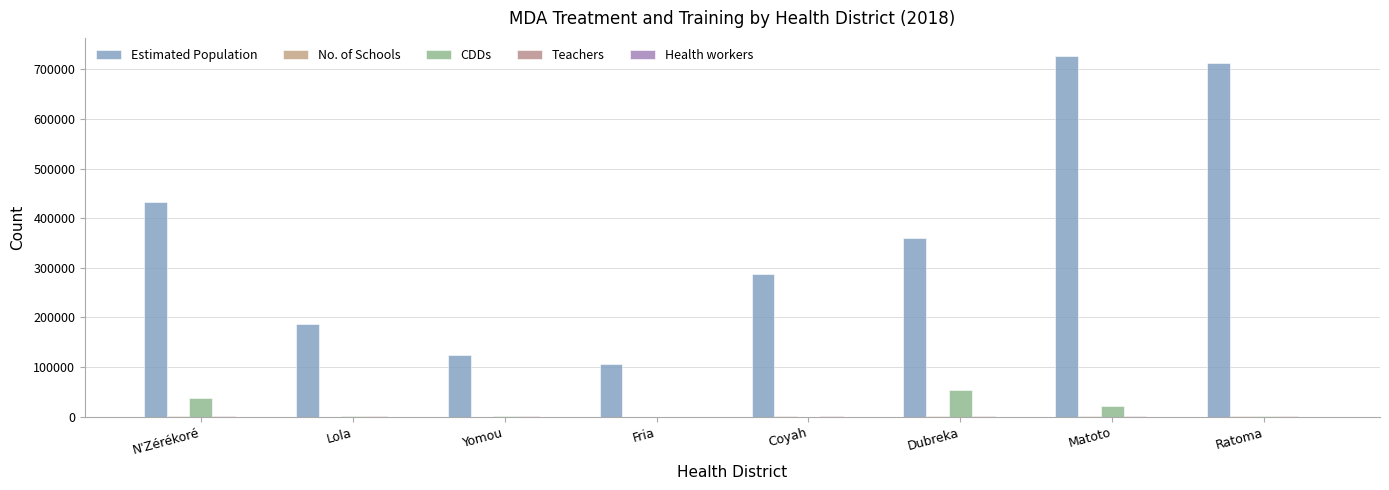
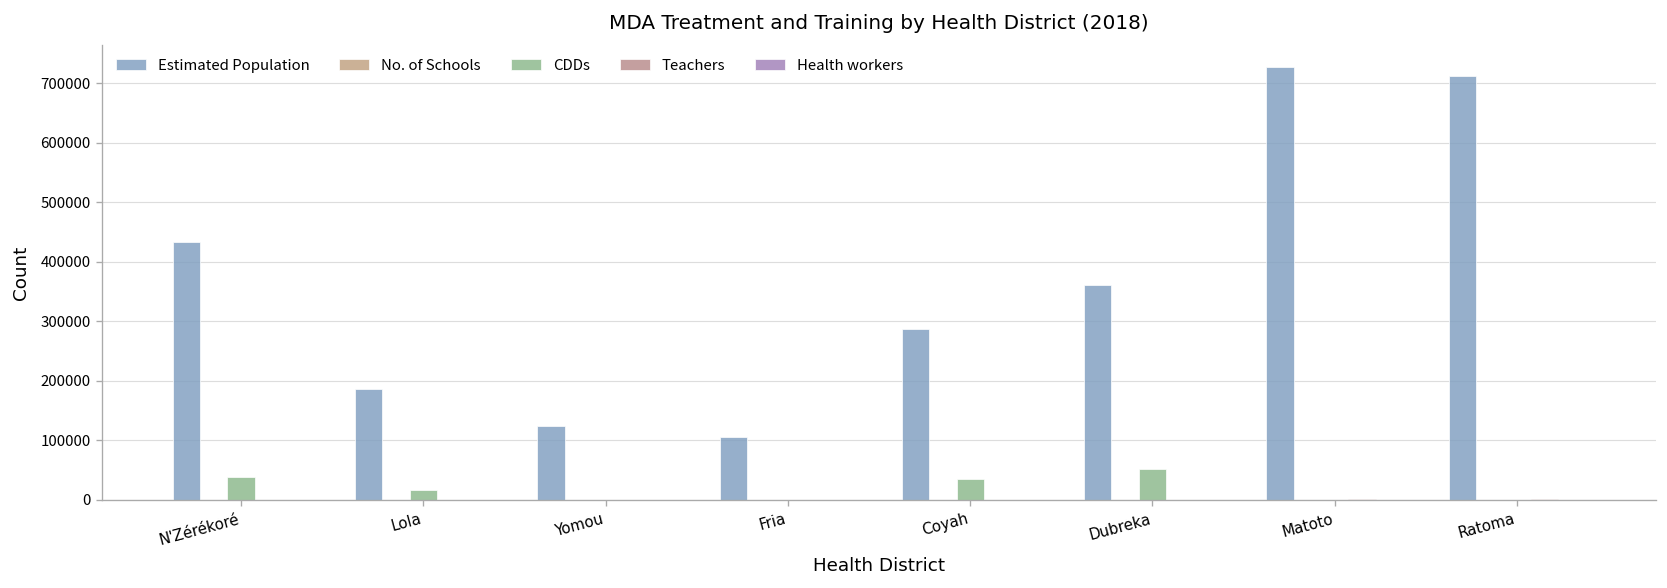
CDDs, Lola: 0 -> 20000
CDDs, Coyah: 0 -> 30000
CDDs, Matoto: 20000 -> 0
